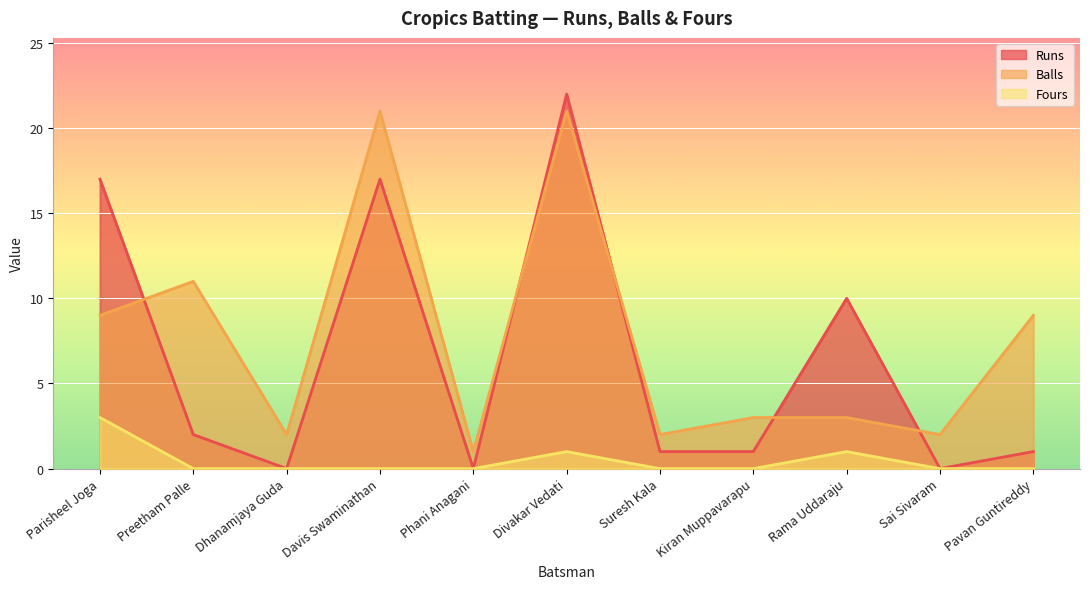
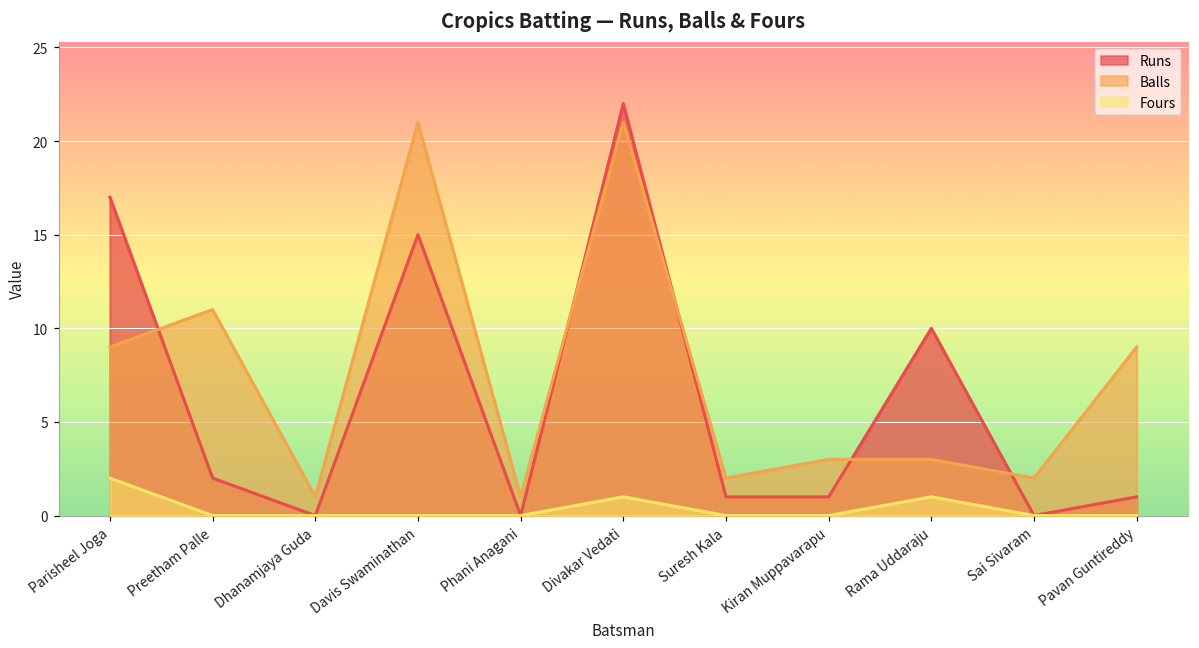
Fours, Parisheel Joga: 3 -> 2
Balls, Dhanamjaya Guda: 2 -> 1
Runs, Davis Swaminathan: 17 -> 15
